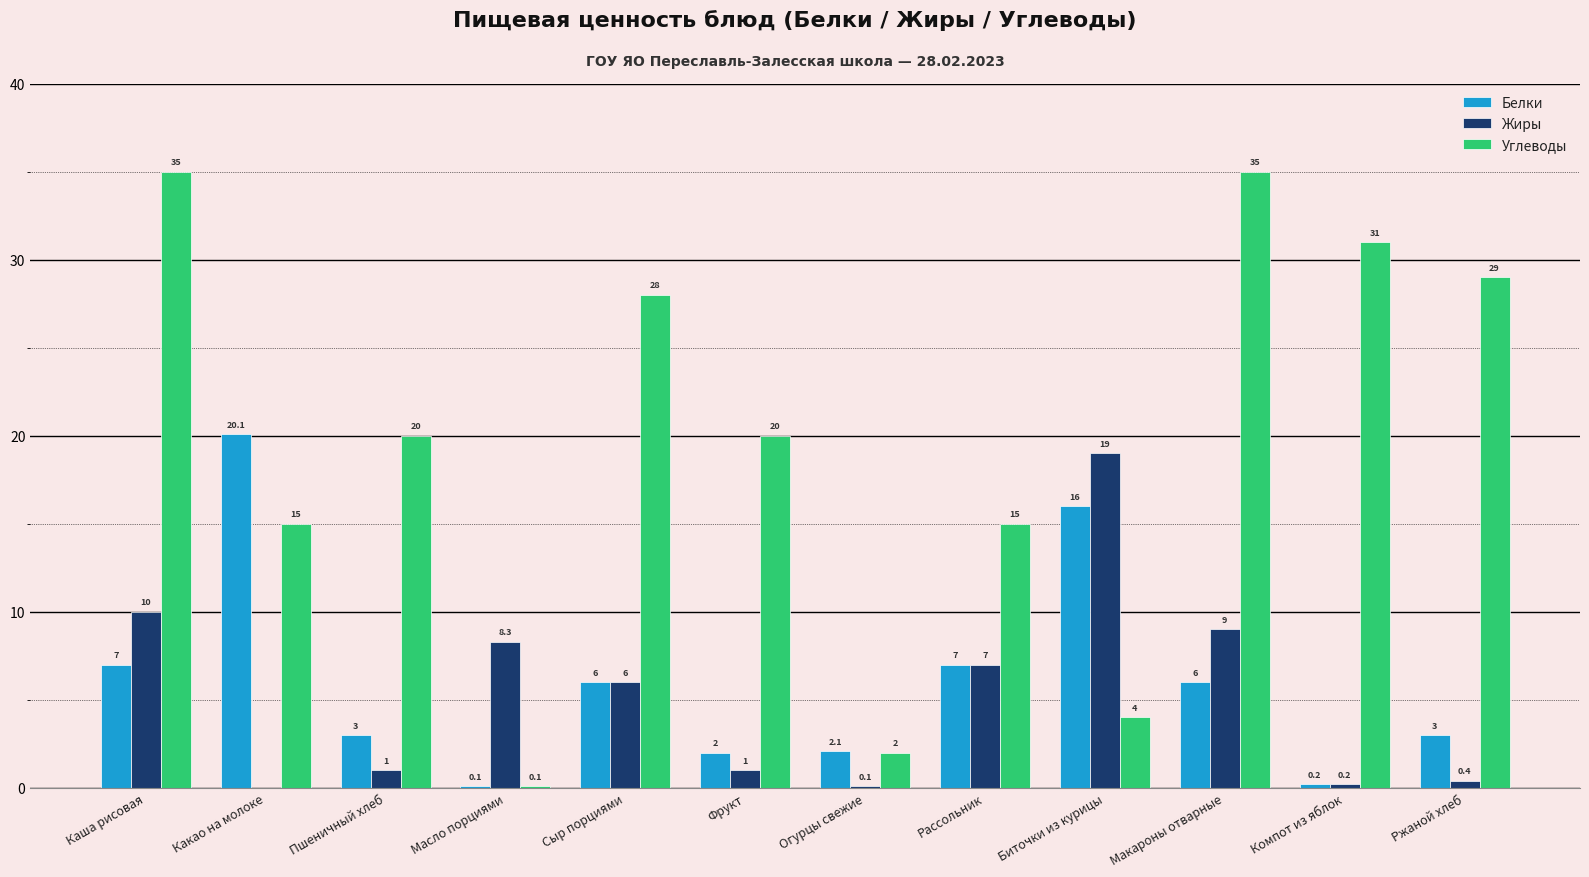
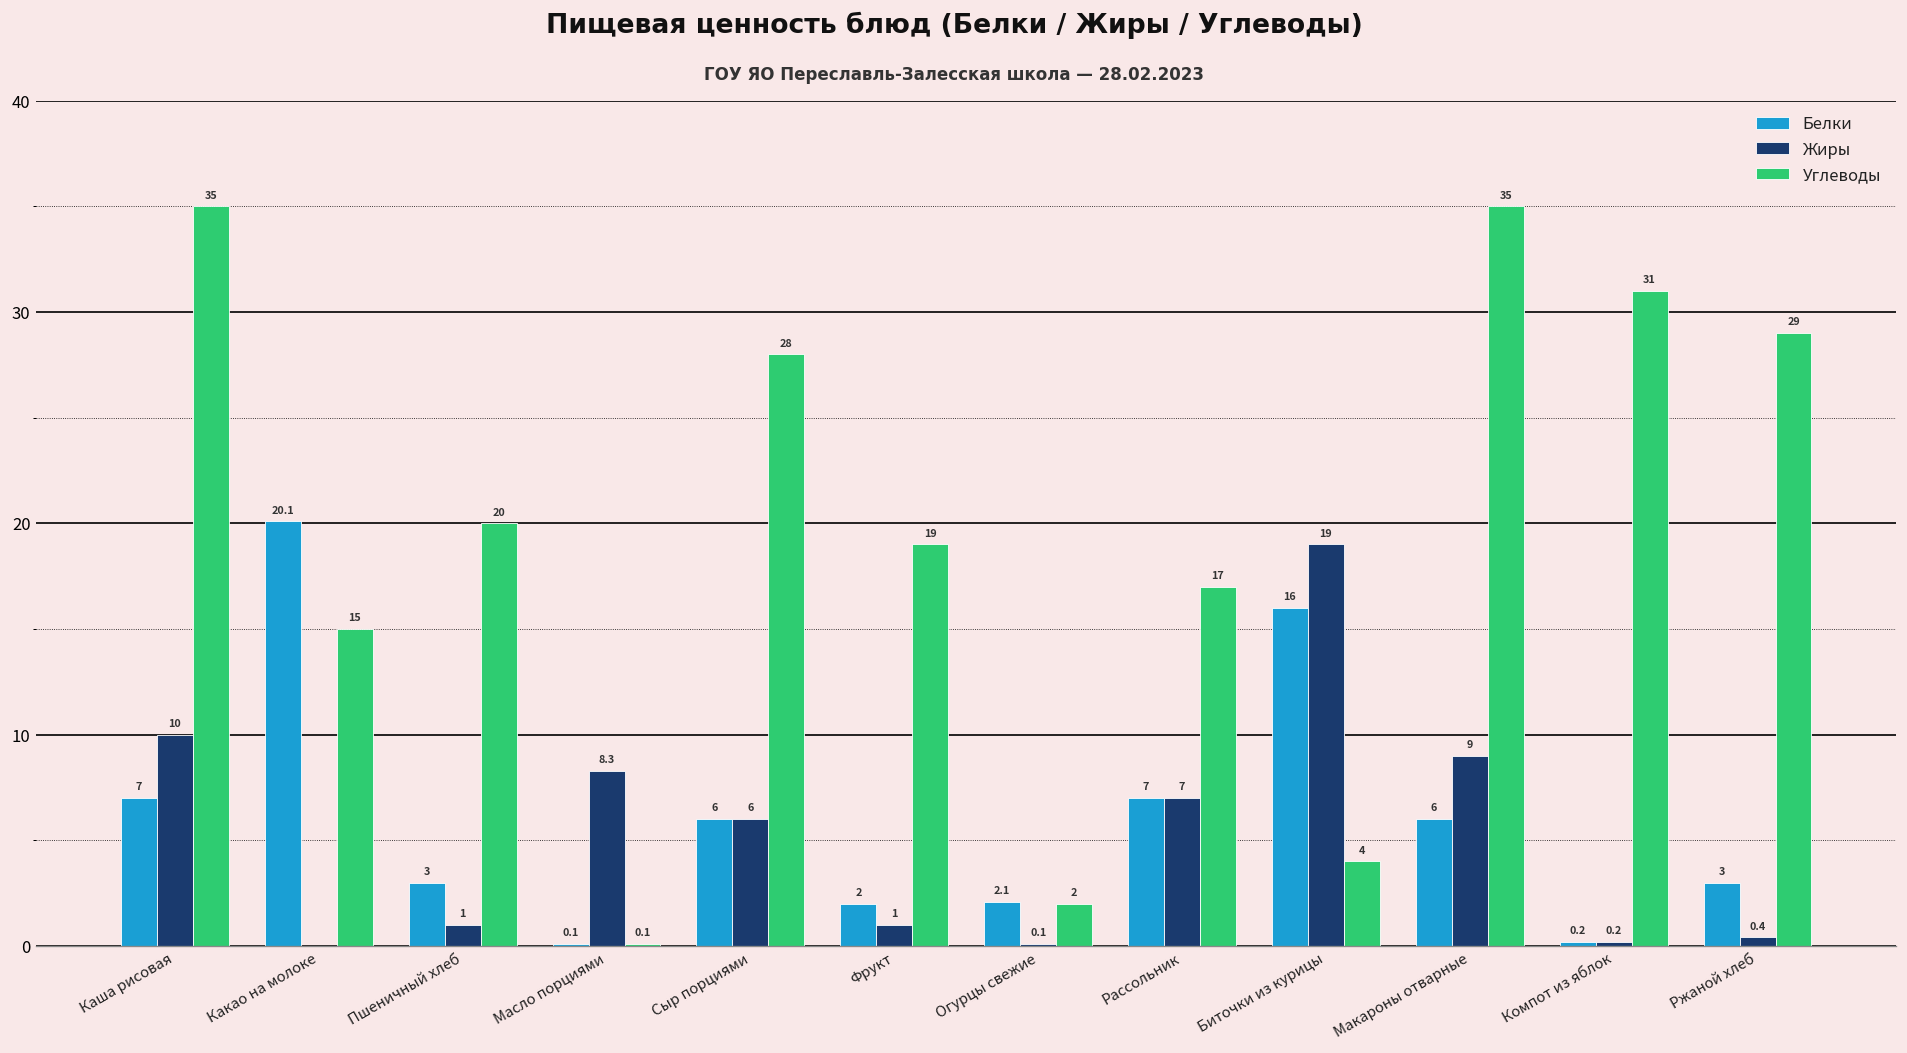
Углеводы, Фрукт: 20 -> 19
Углеводы, Рассольник: 15 -> 17
